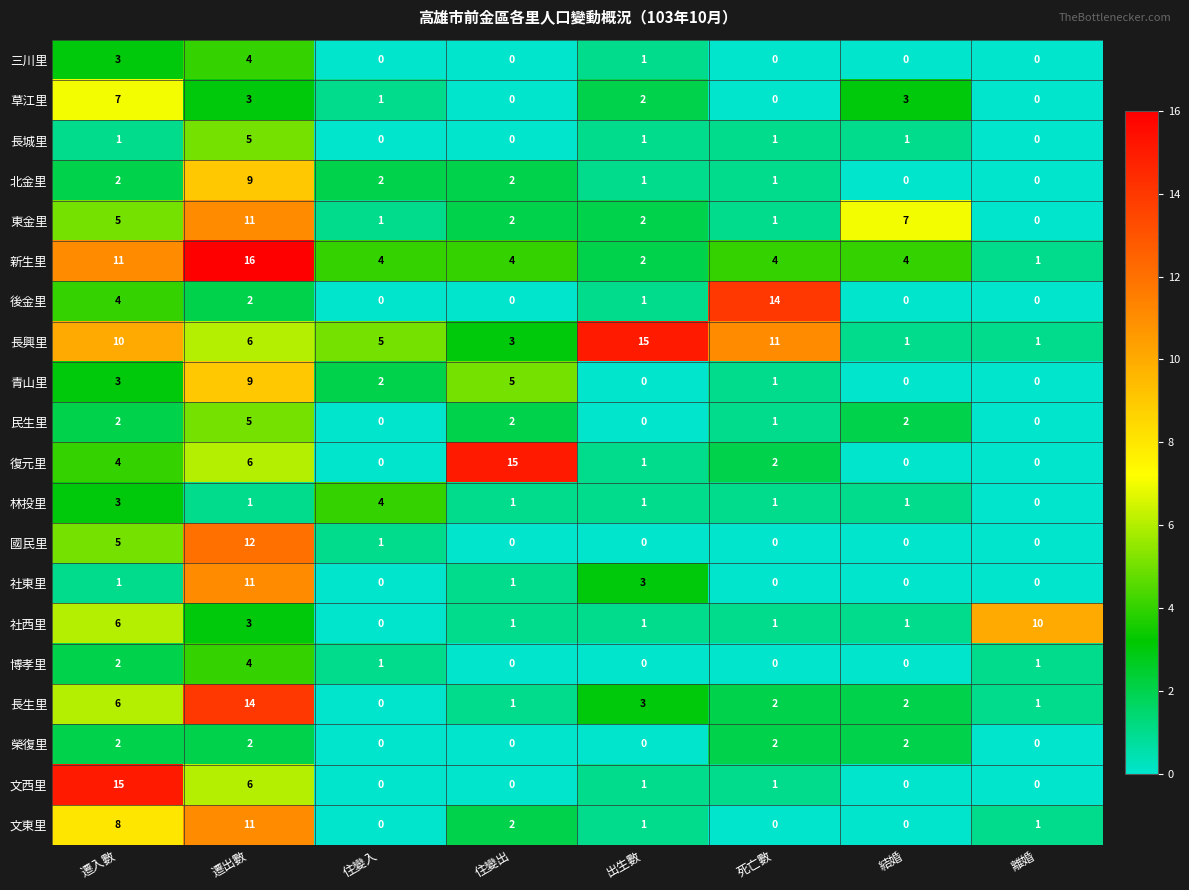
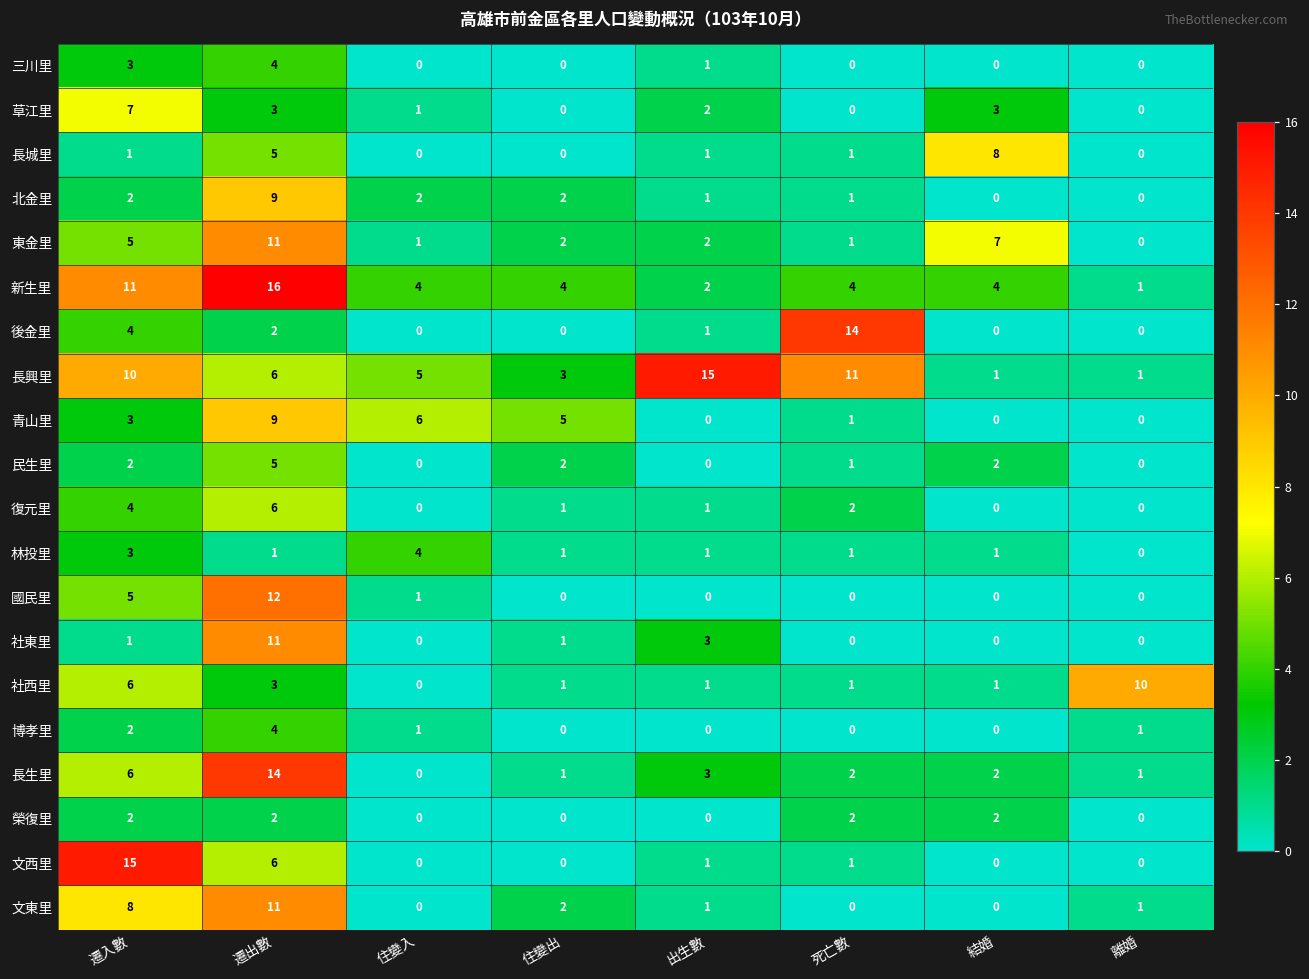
長城里, 結婚: 1 -> 8
青山里, 住變入: 2 -> 6
復元里, 住變出: 15 -> 1
